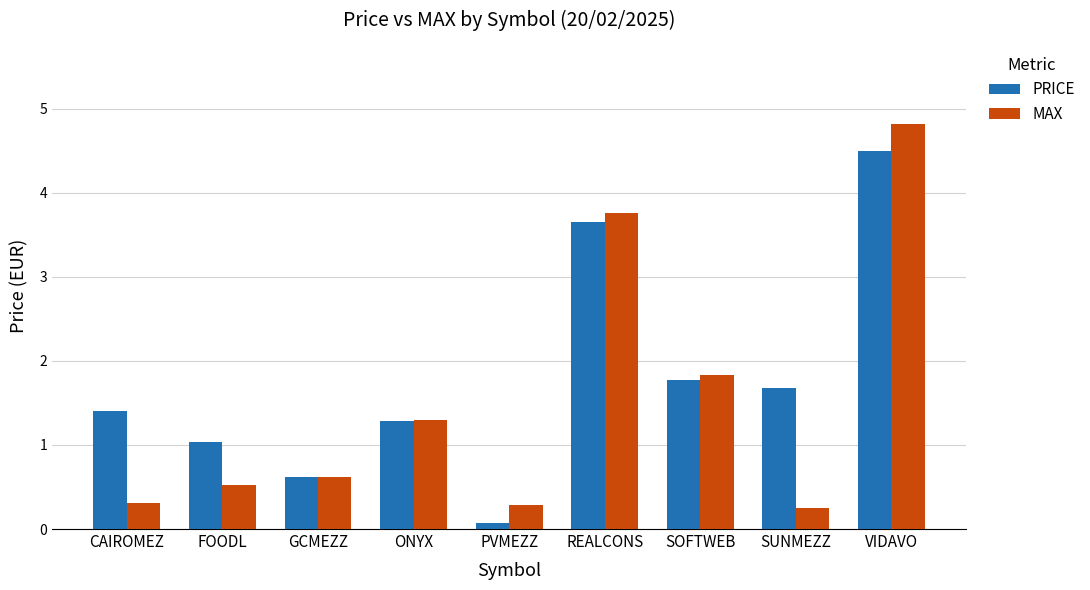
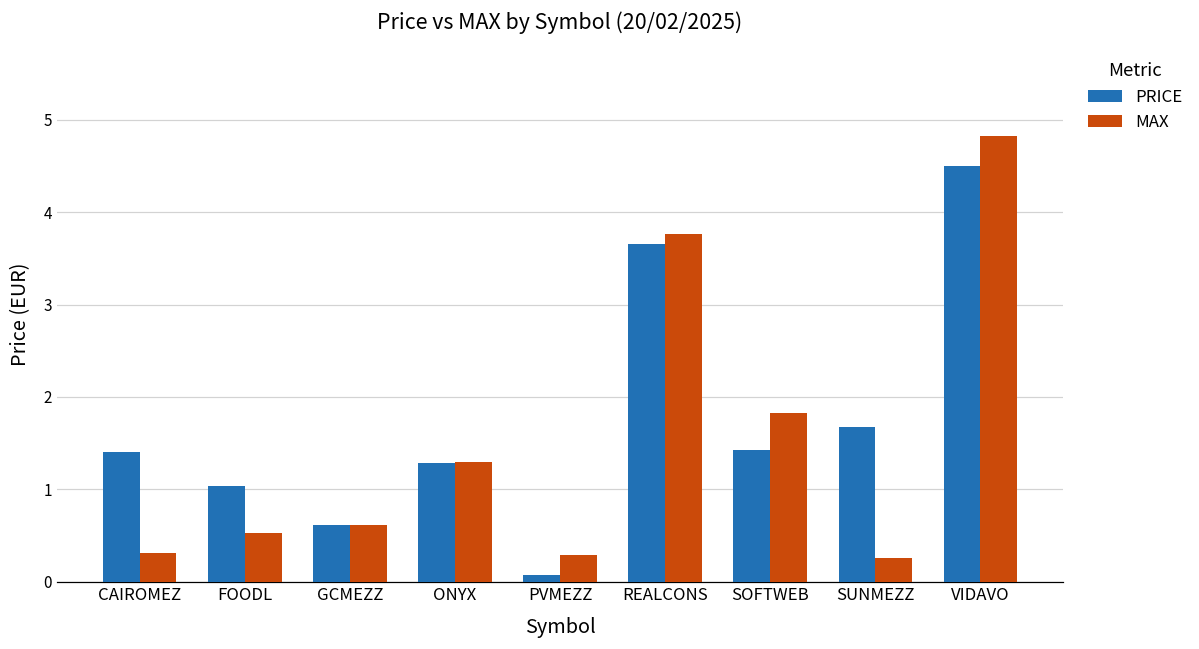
PRICE, SOFTWEB: 1.8 -> 1.4
